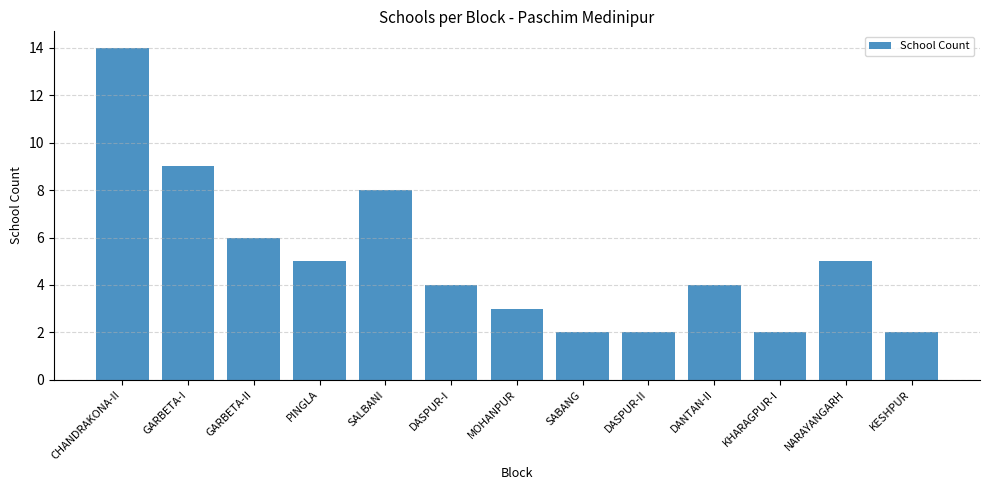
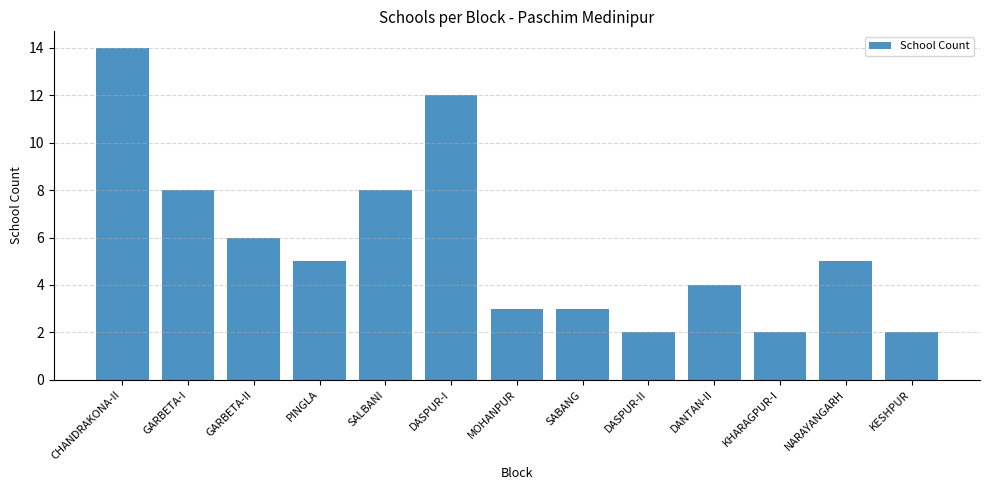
GARBETA-I: 9 -> 8
DASPUR-I: 4 -> 12
SABANG: 2 -> 3
